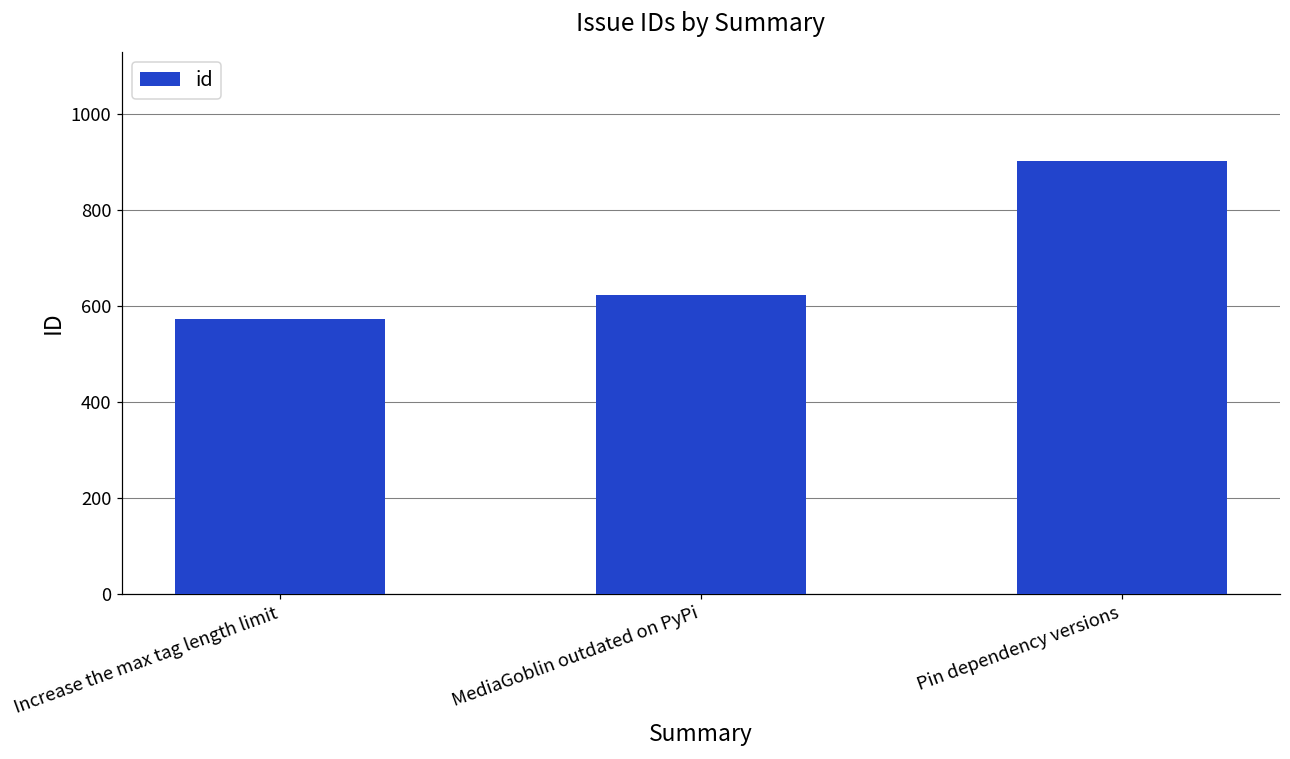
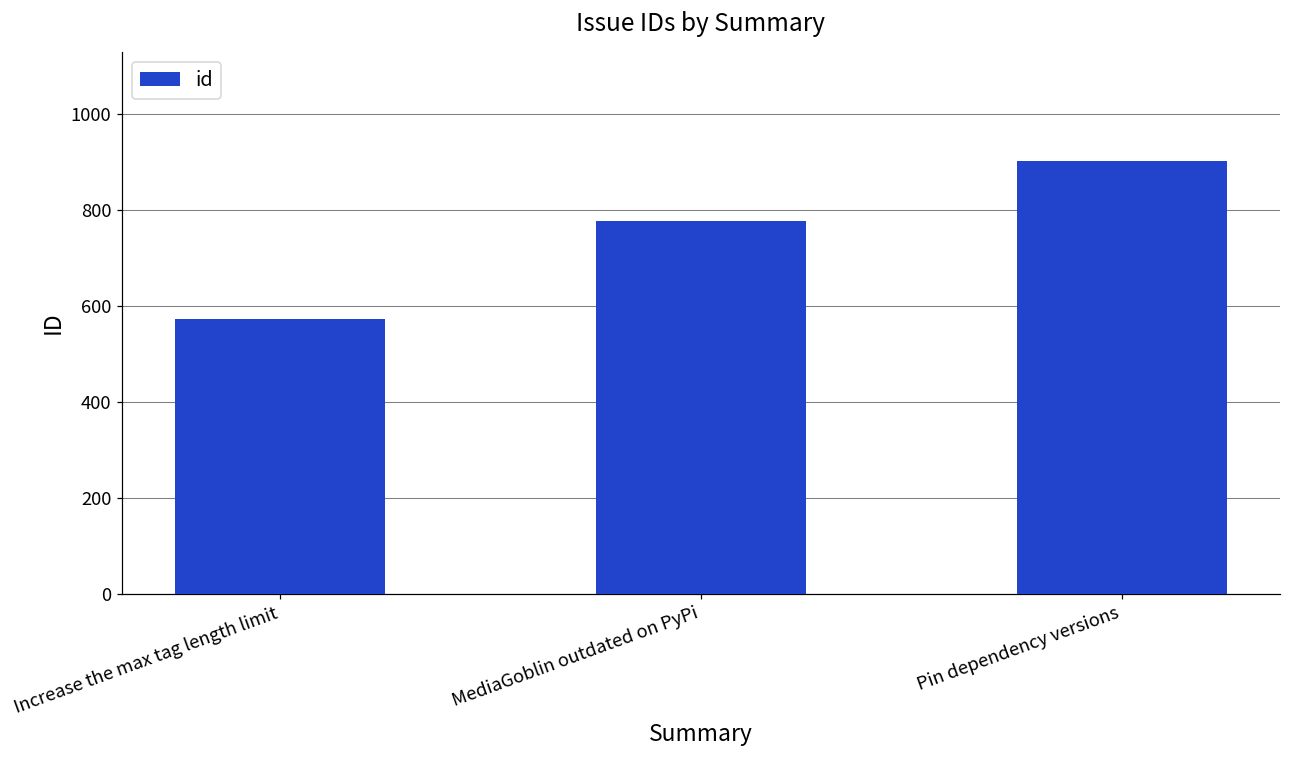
MediaGoblin outdated on PyPi: 620 -> 780
